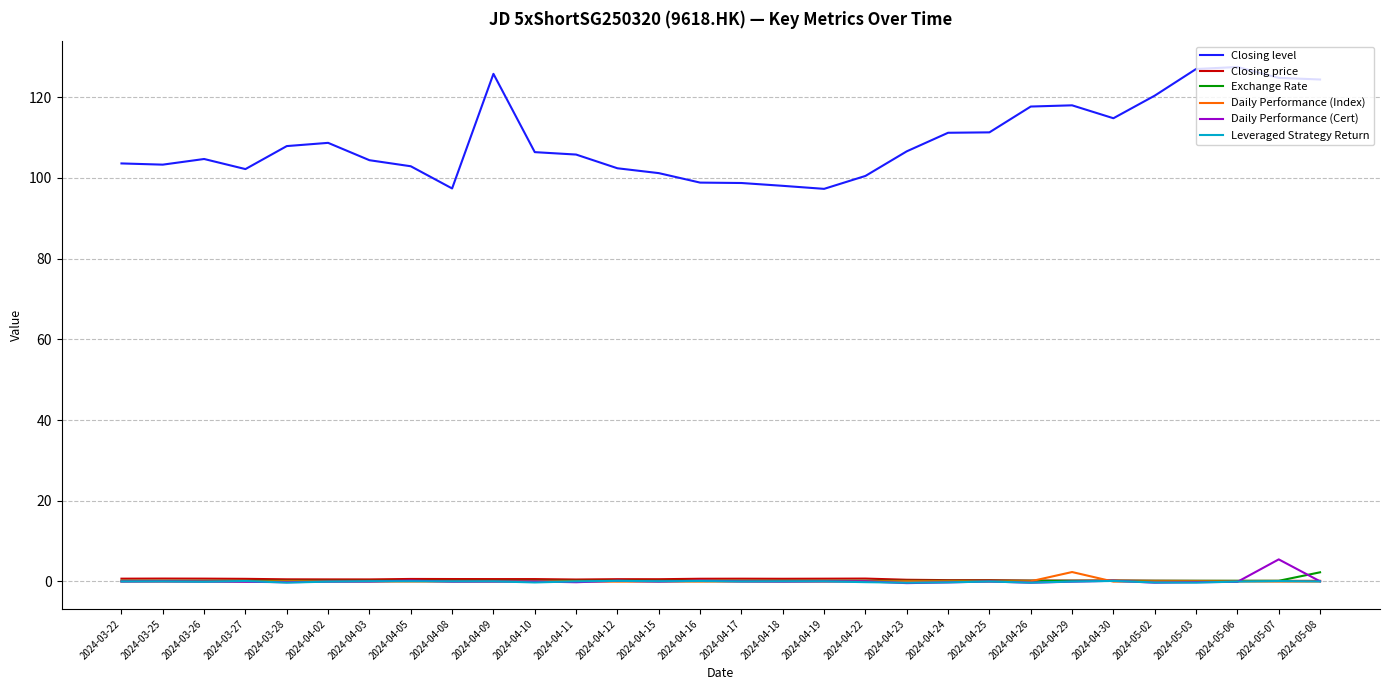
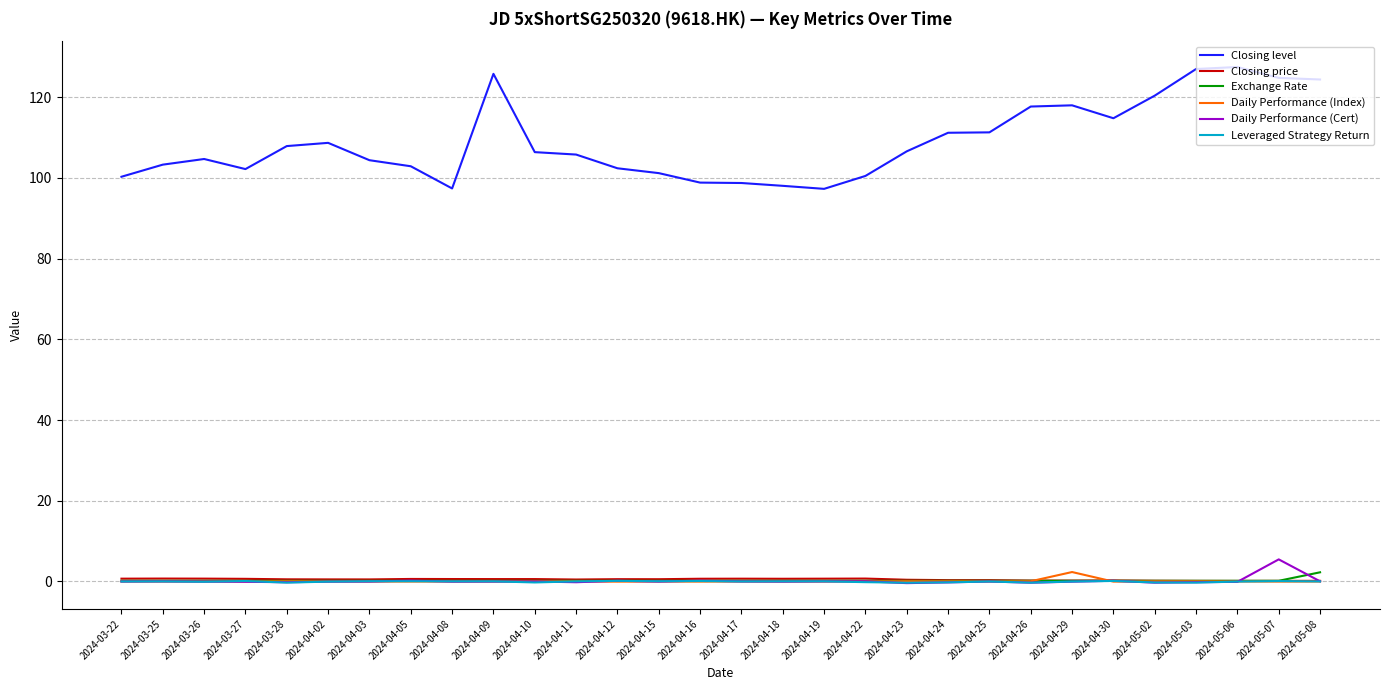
Closing level, 2024-03-22: 104 -> 100
